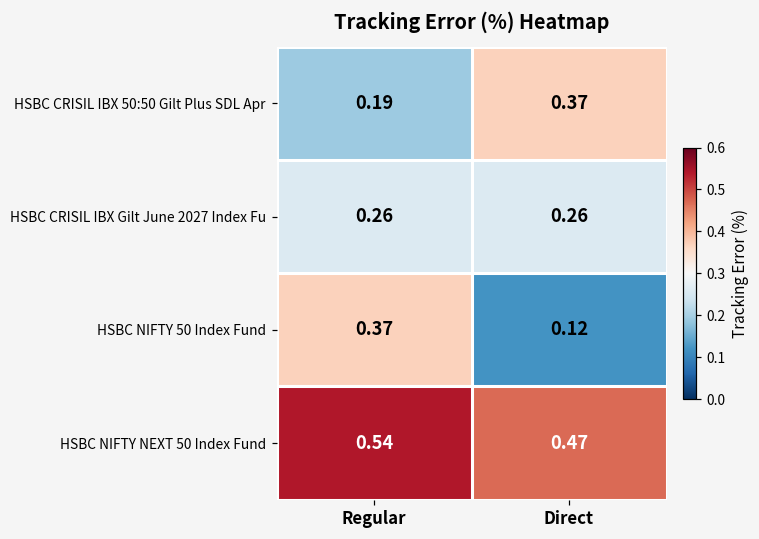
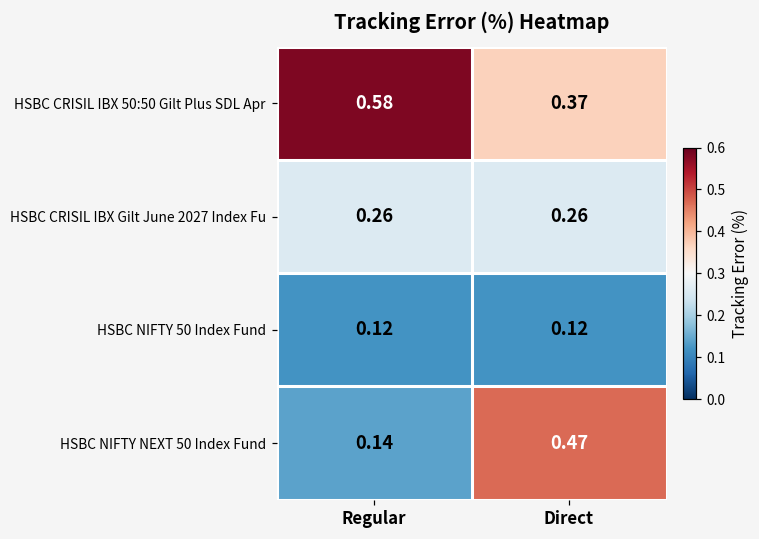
HSBC CRISIL IBX 50:50 Gilt Plus SDL Apr, Regular: 0.19 -> 0.58
HSBC NIFTY 50 Index Fund, Regular: 0.37 -> 0.12
HSBC NIFTY NEXT 50 Index Fund, Regular: 0.54 -> 0.14
